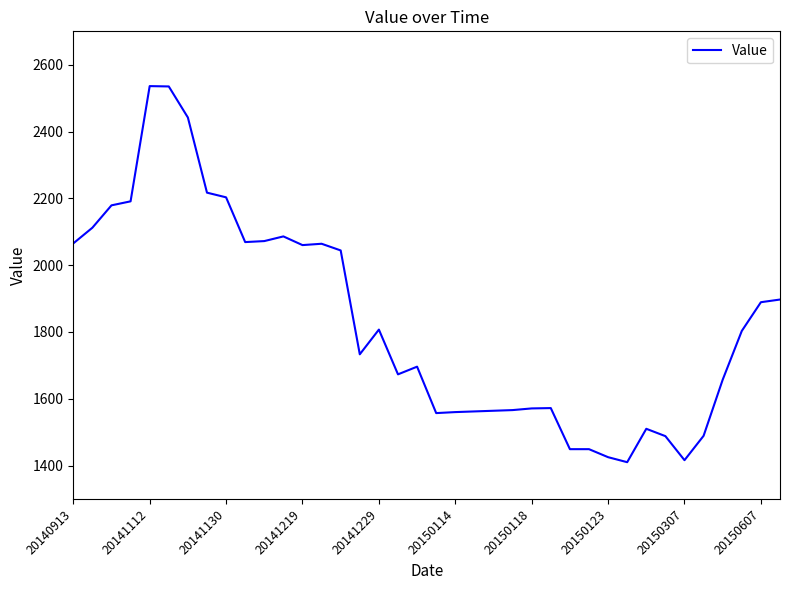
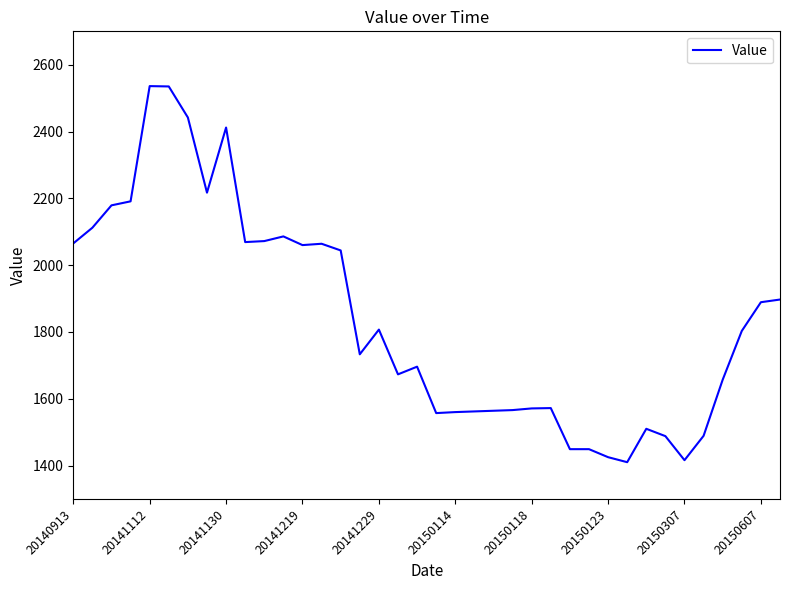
20141130: 2200 -> 2410
